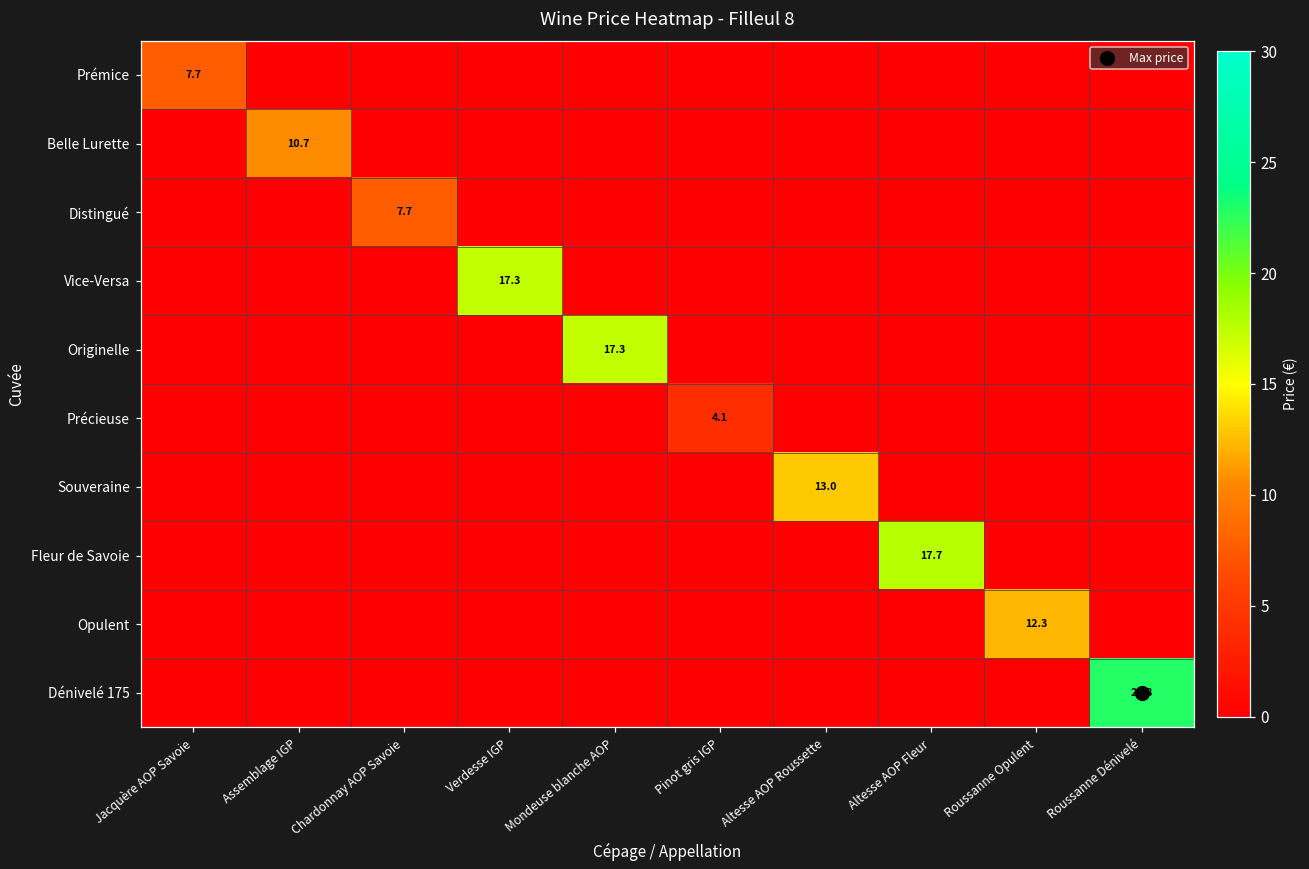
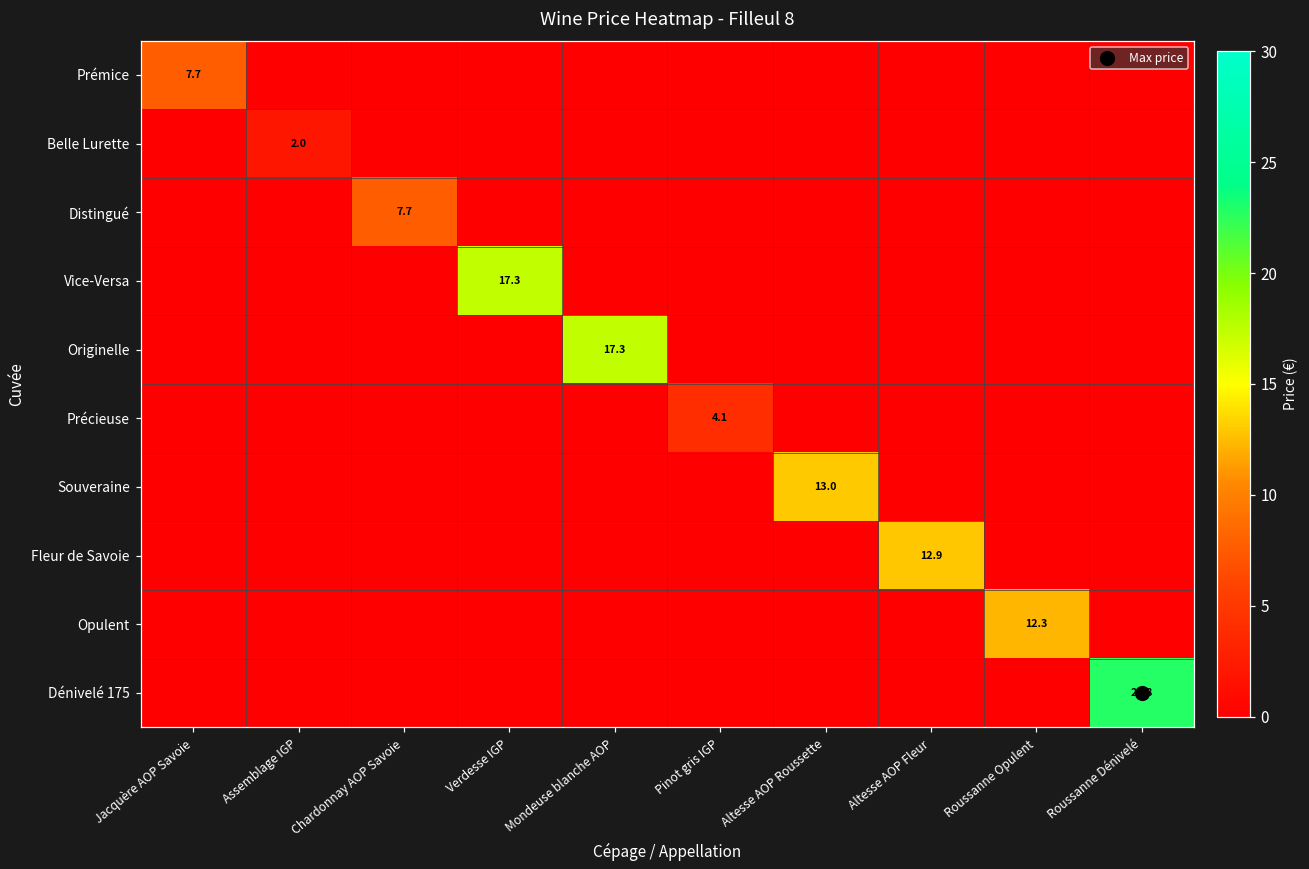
Belle Lurette, Assemblage IGP: 10.7 -> 2.0
Fleur de Savoie, Altesse AOP Fleur: 17.7 -> 12.9
